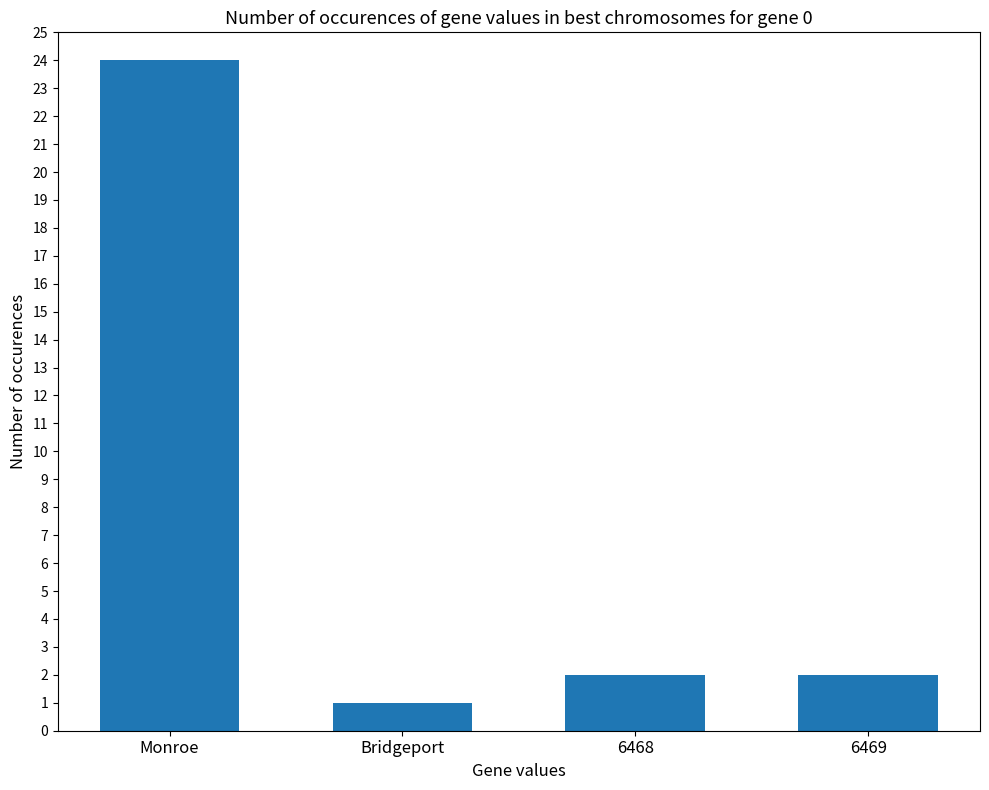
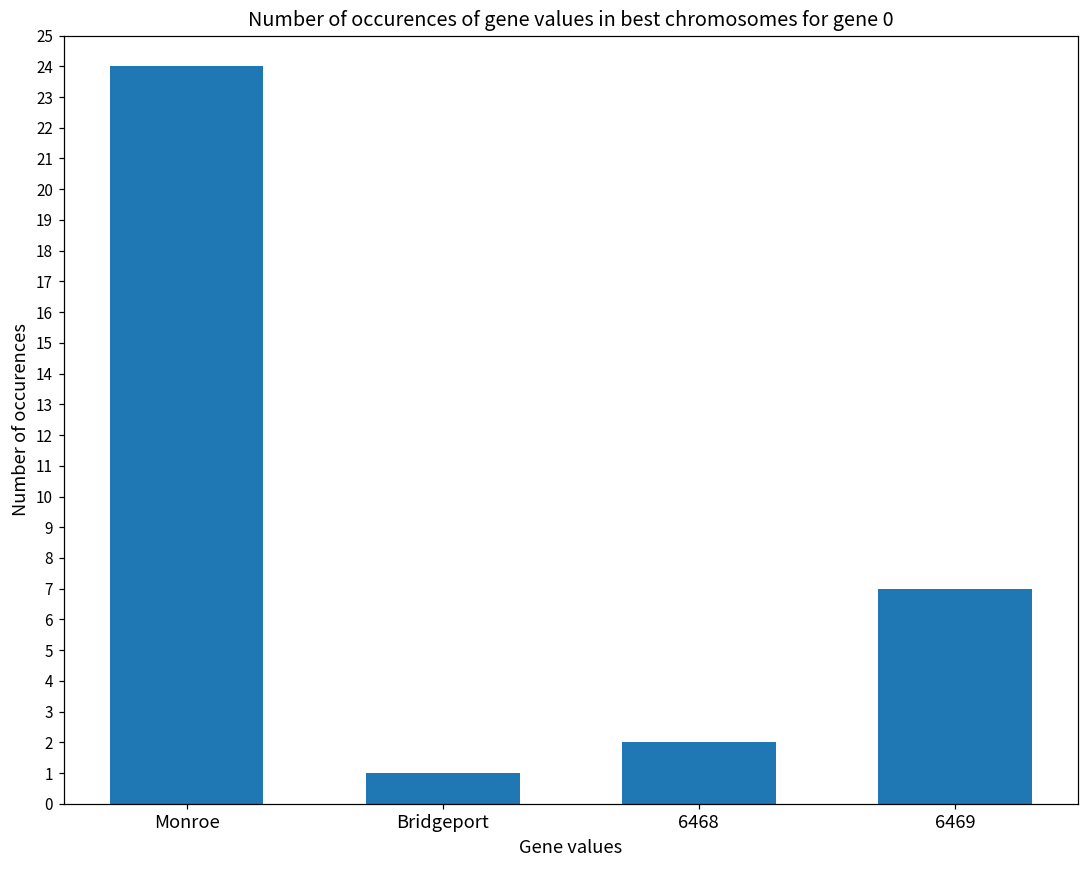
6469: 2 -> 7
